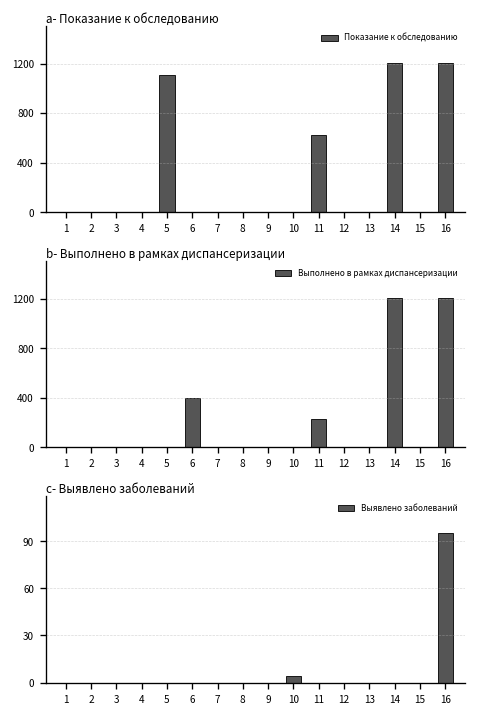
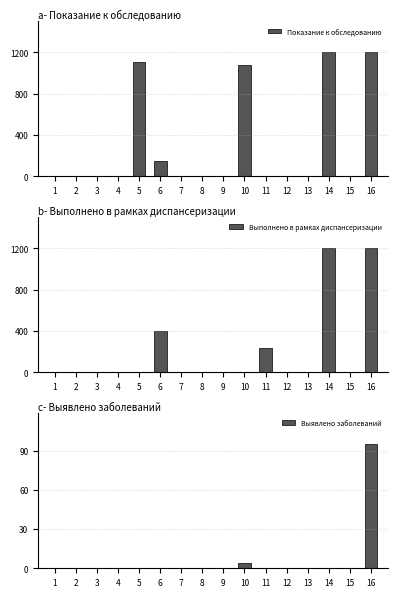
a- Показание к обследованию, 6: 0 -> 150
a- Показание к обследованию, 10: 0 -> 1080
a- Показание к обследованию, 11: 620 -> 0
